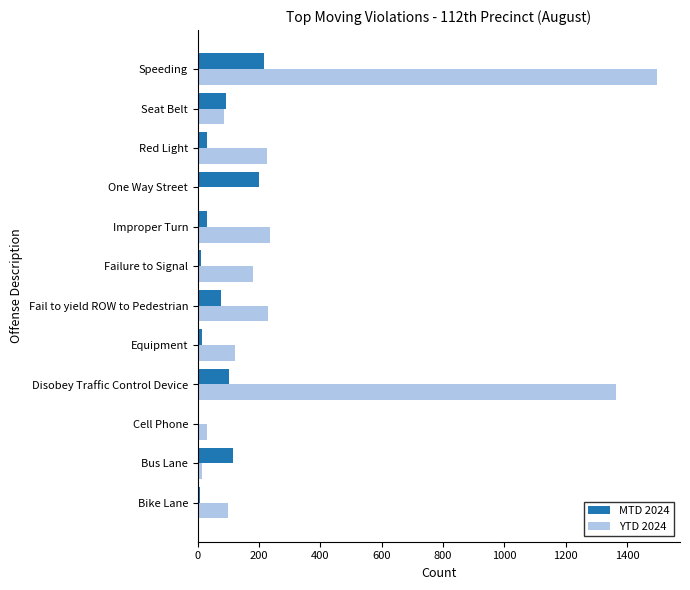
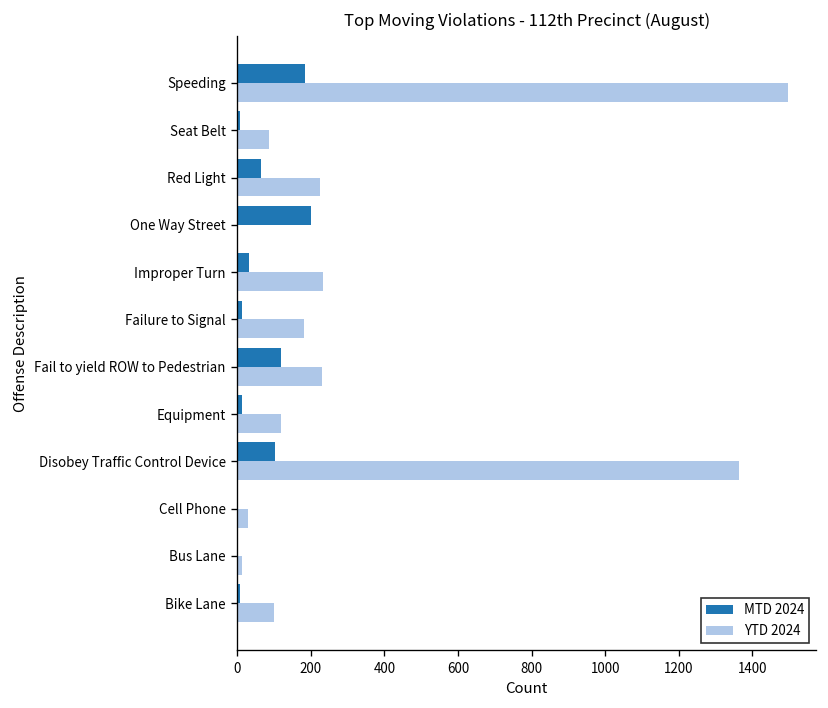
MTD 2024, Speeding: 220 -> 180
MTD 2024, Seat Belt: 90 -> 10
MTD 2024, Red Light: 30 -> 70
MTD 2024, Fail to yield ROW to Pedestrian: 80 -> 120
MTD 2024, Bus Lane: 120 -> 0
